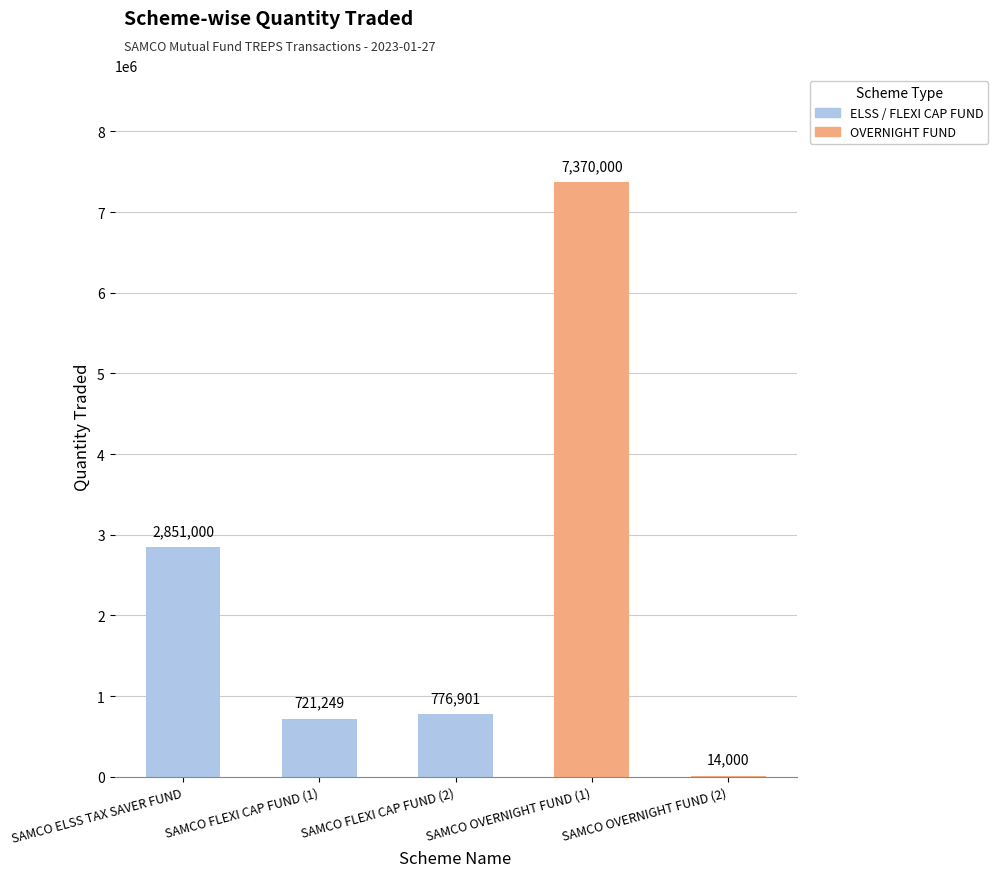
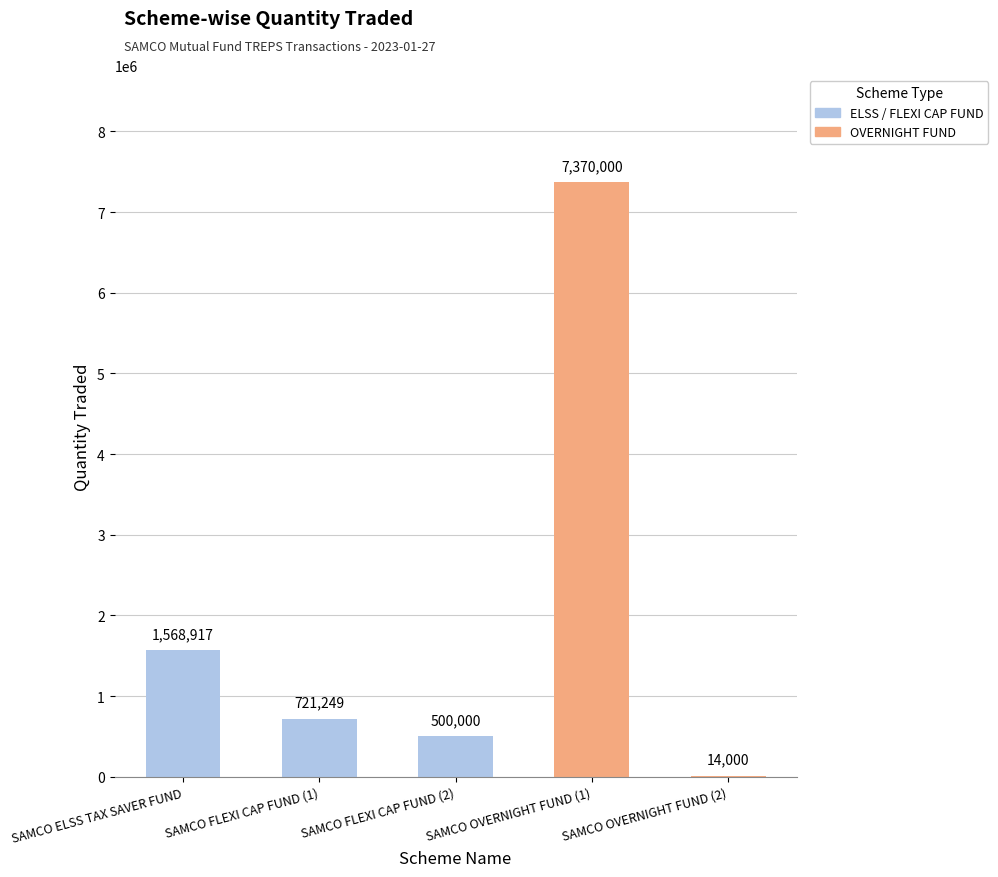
SAMCO ELSS TAX SAVER FUND: 2,851,000 -> 1,568,917
SAMCO FLEXI CAP FUND (2): 776,901 -> 500,000
